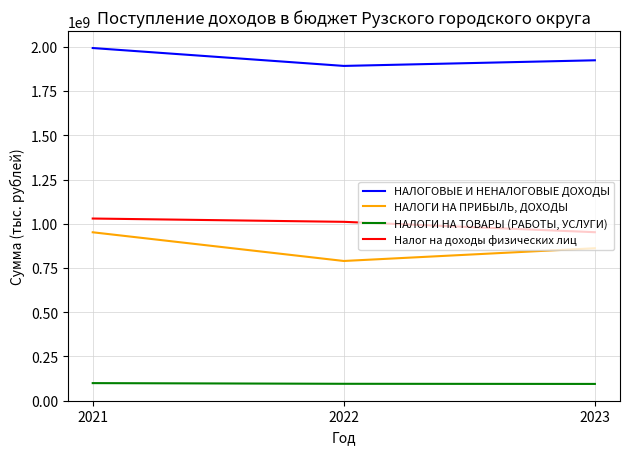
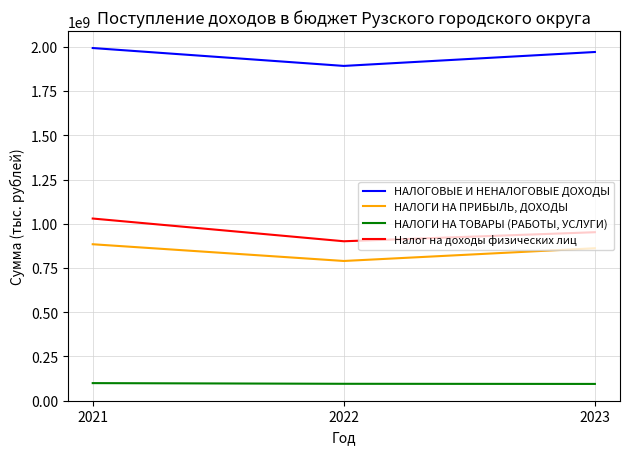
НАЛОГИ НА ПРИБЫЛЬ, ДОХОДЫ, 2021: 950000000 -> 880000000
Налог на доходы физических лиц, 2022: 1010000000 -> 900000000
НАЛОГОВЫЕ И НЕНАЛОГОВЫЕ ДОХОДЫ, 2023: 1920000000 -> 1970000000
